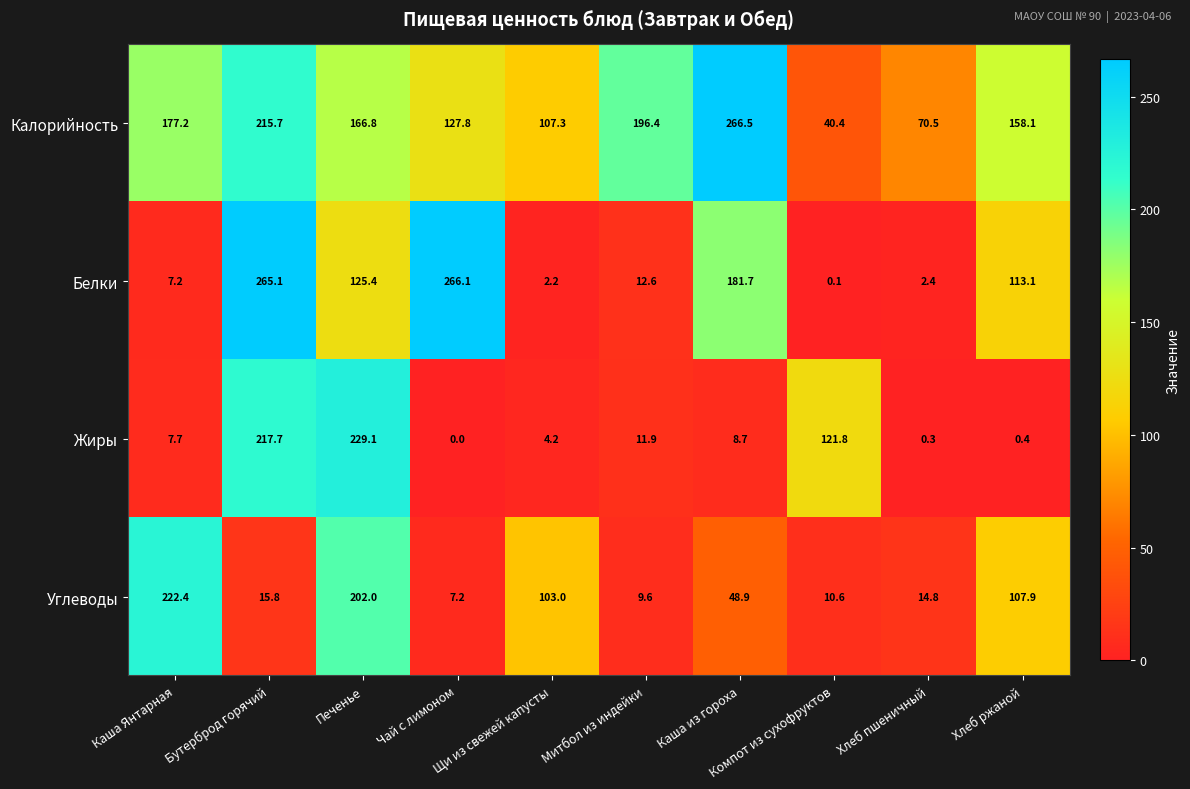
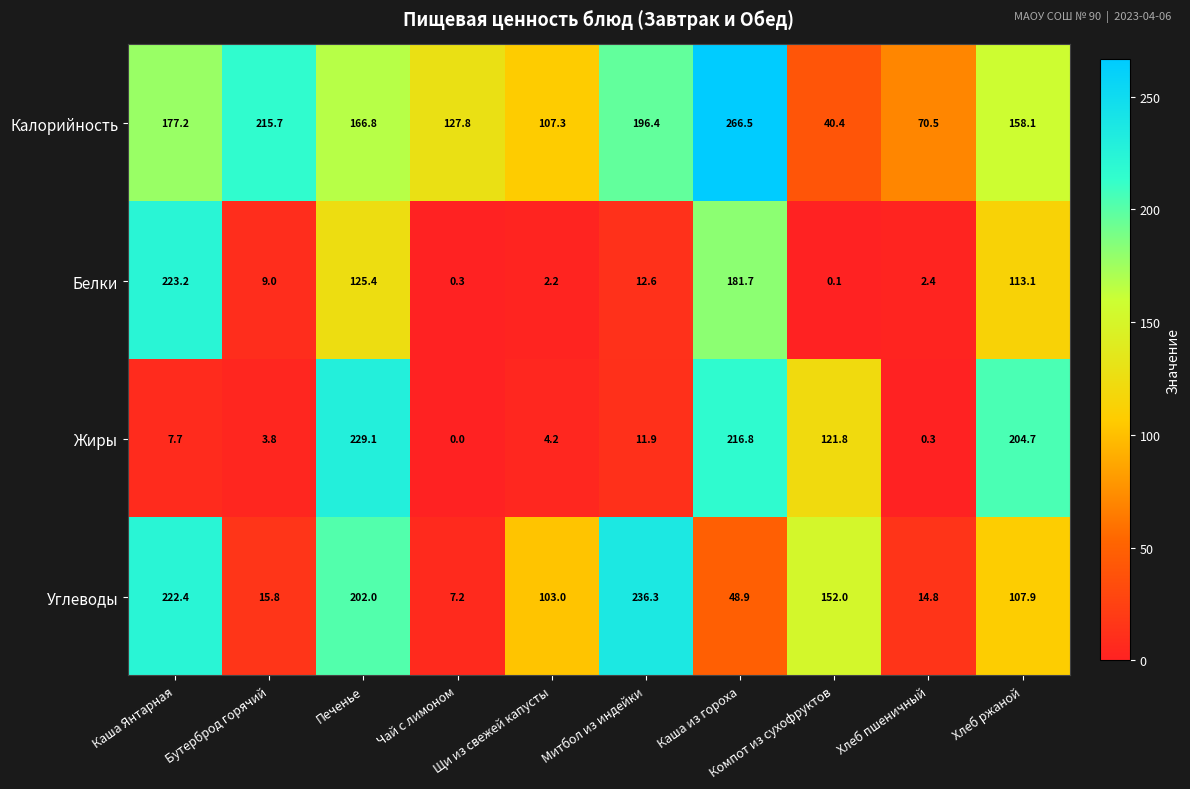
Белки, Каша Янтарная: 7.2 -> 223.2
Белки, Бутерброд горячий: 265.1 -> 9.0
Белки, Чай с лимоном: 266.1 -> 0.3
Жиры, Бутерброд горячий: 217.7 -> 3.8
Жиры, Каша из гороха: 8.7 -> 216.8
Жиры, Хлеб ржаной: 0.4 -> 204.7
Углеводы, Митбол из индейки: 9.6 -> 236.3
Углеводы, Компот из сухофруктов: 10.6 -> 152.0
